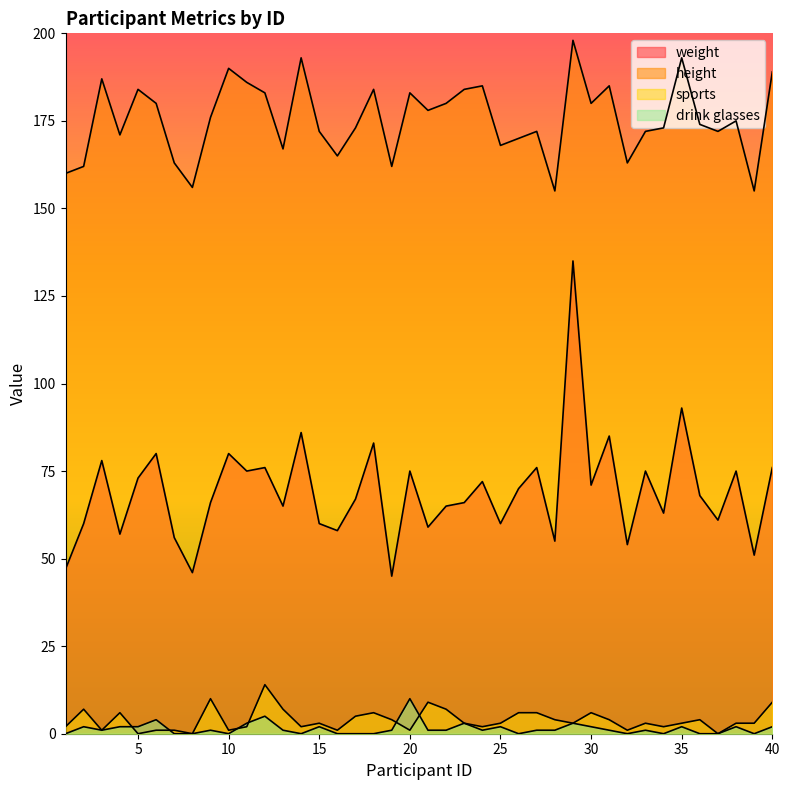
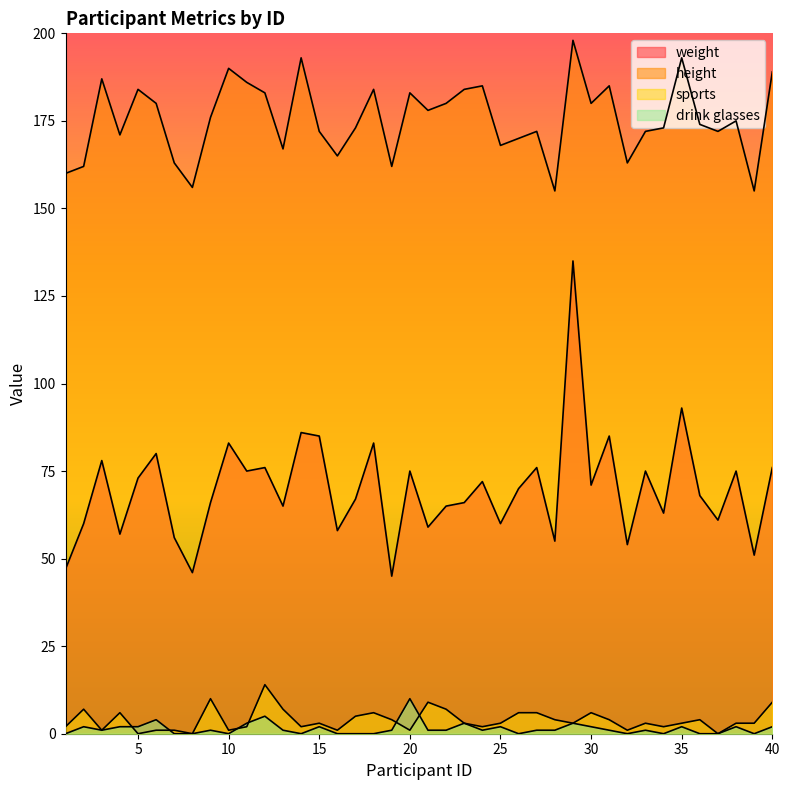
weight, 10: 80 -> 83
weight, 15: 60 -> 85
